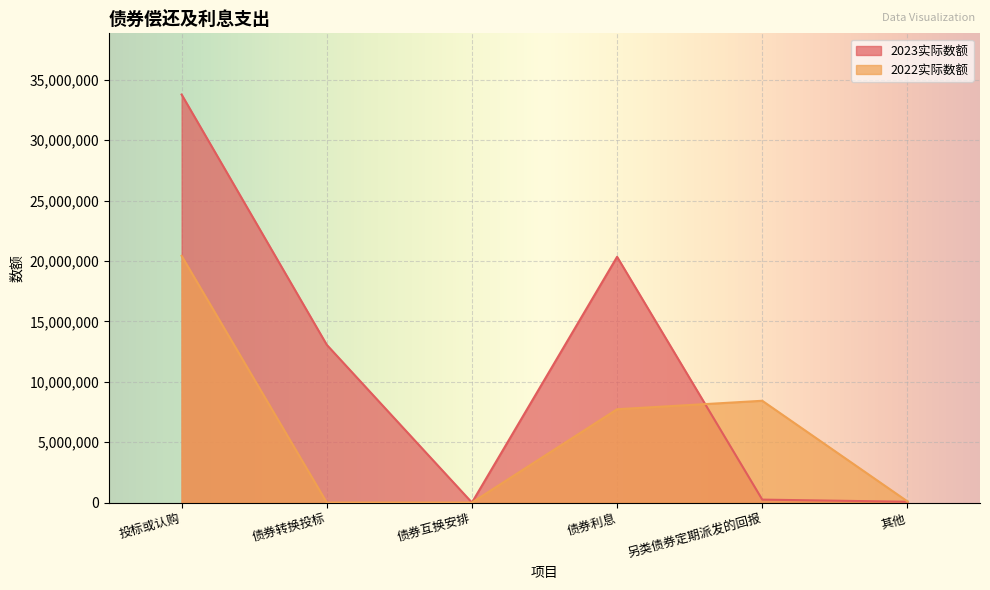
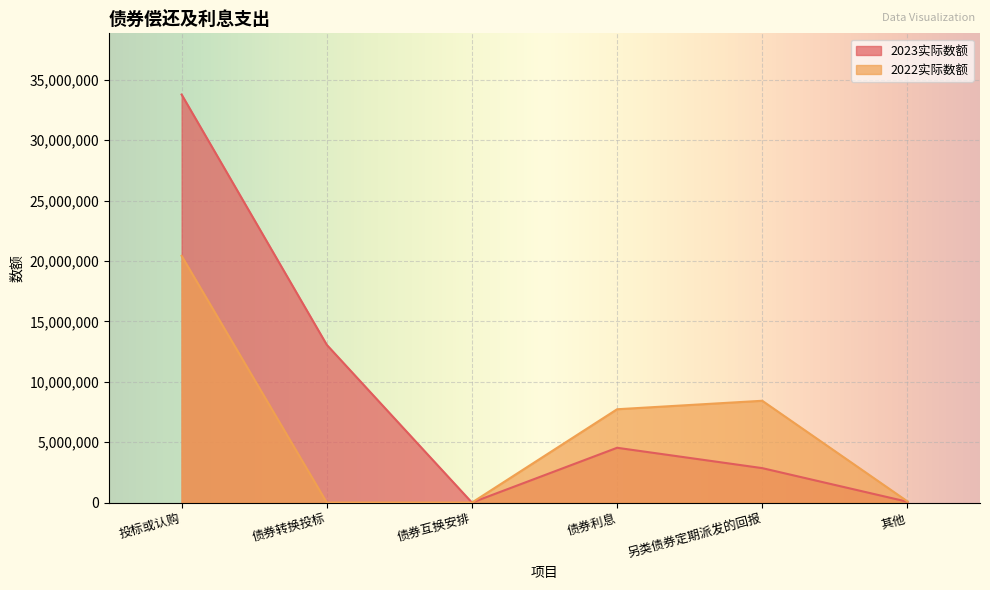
2023实际数额, 债券利息: 20,300,000 -> 4,500,000
2023实际数额, 另类债券定期派发的回报: 200,000 -> 2,900,000
